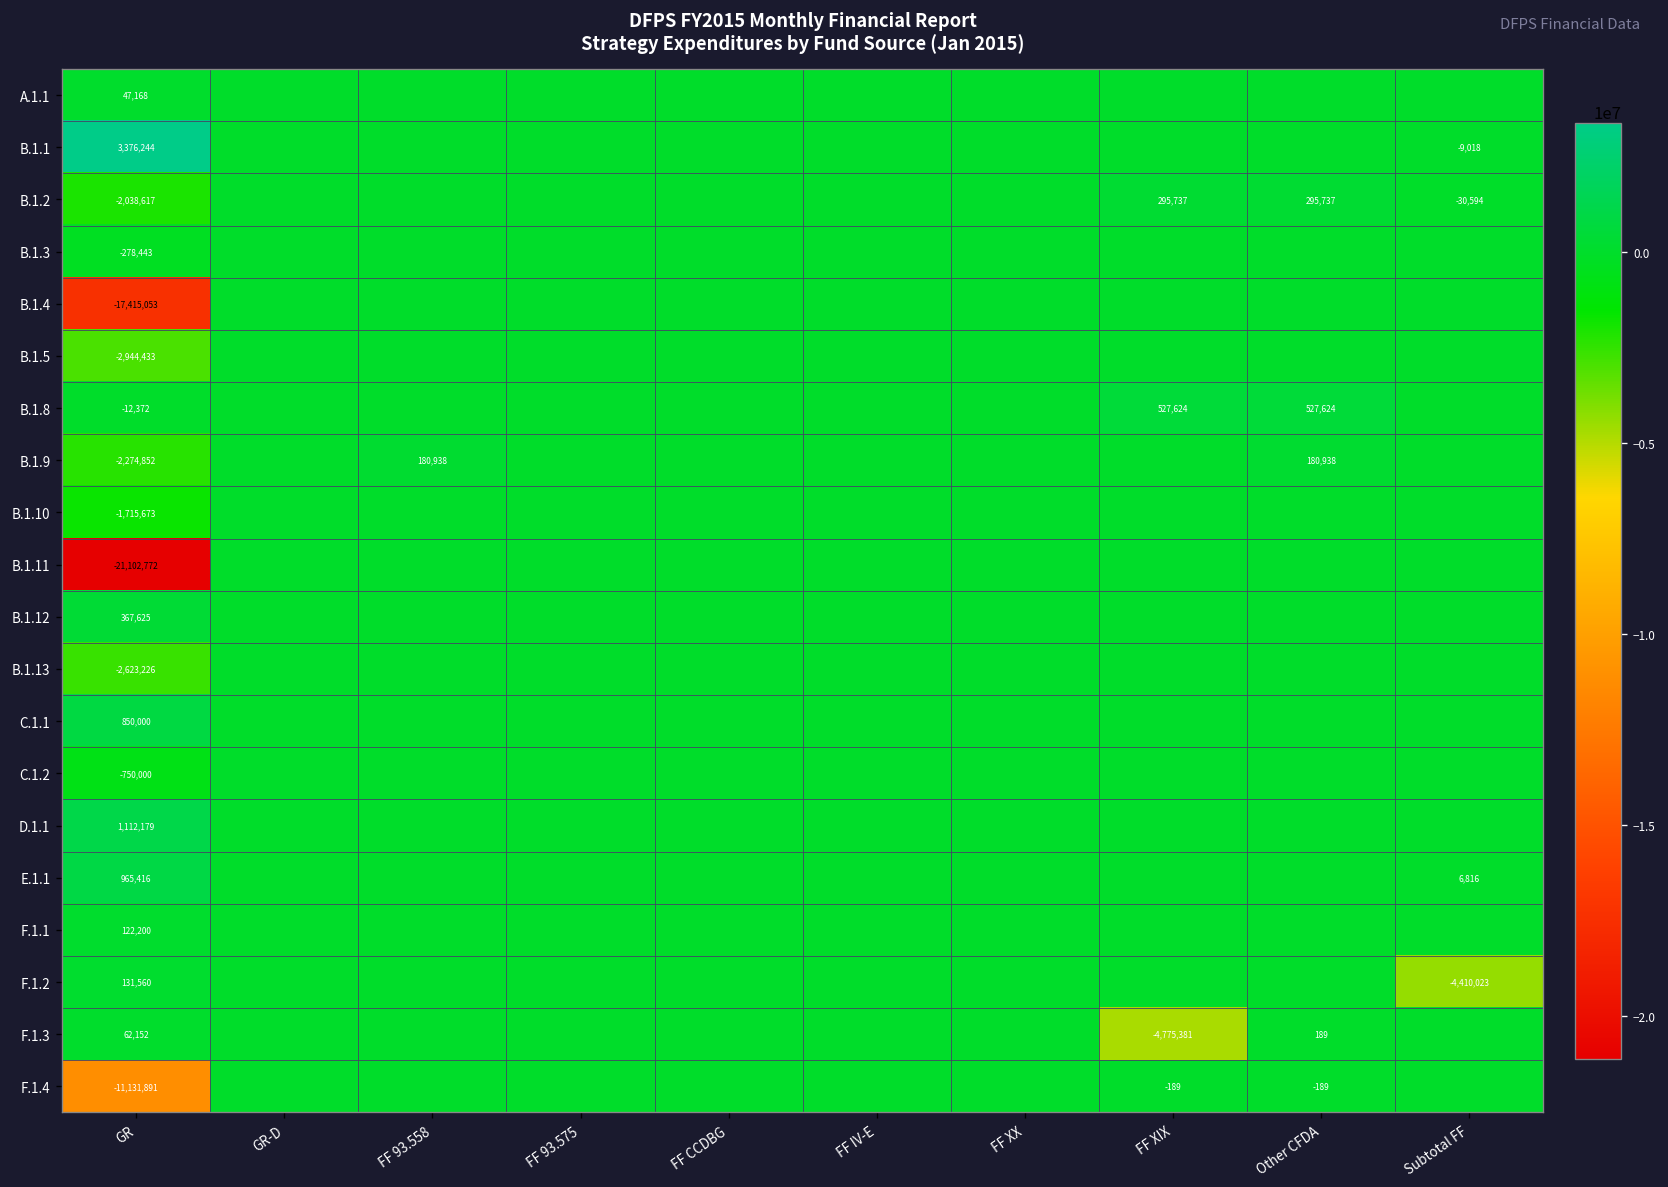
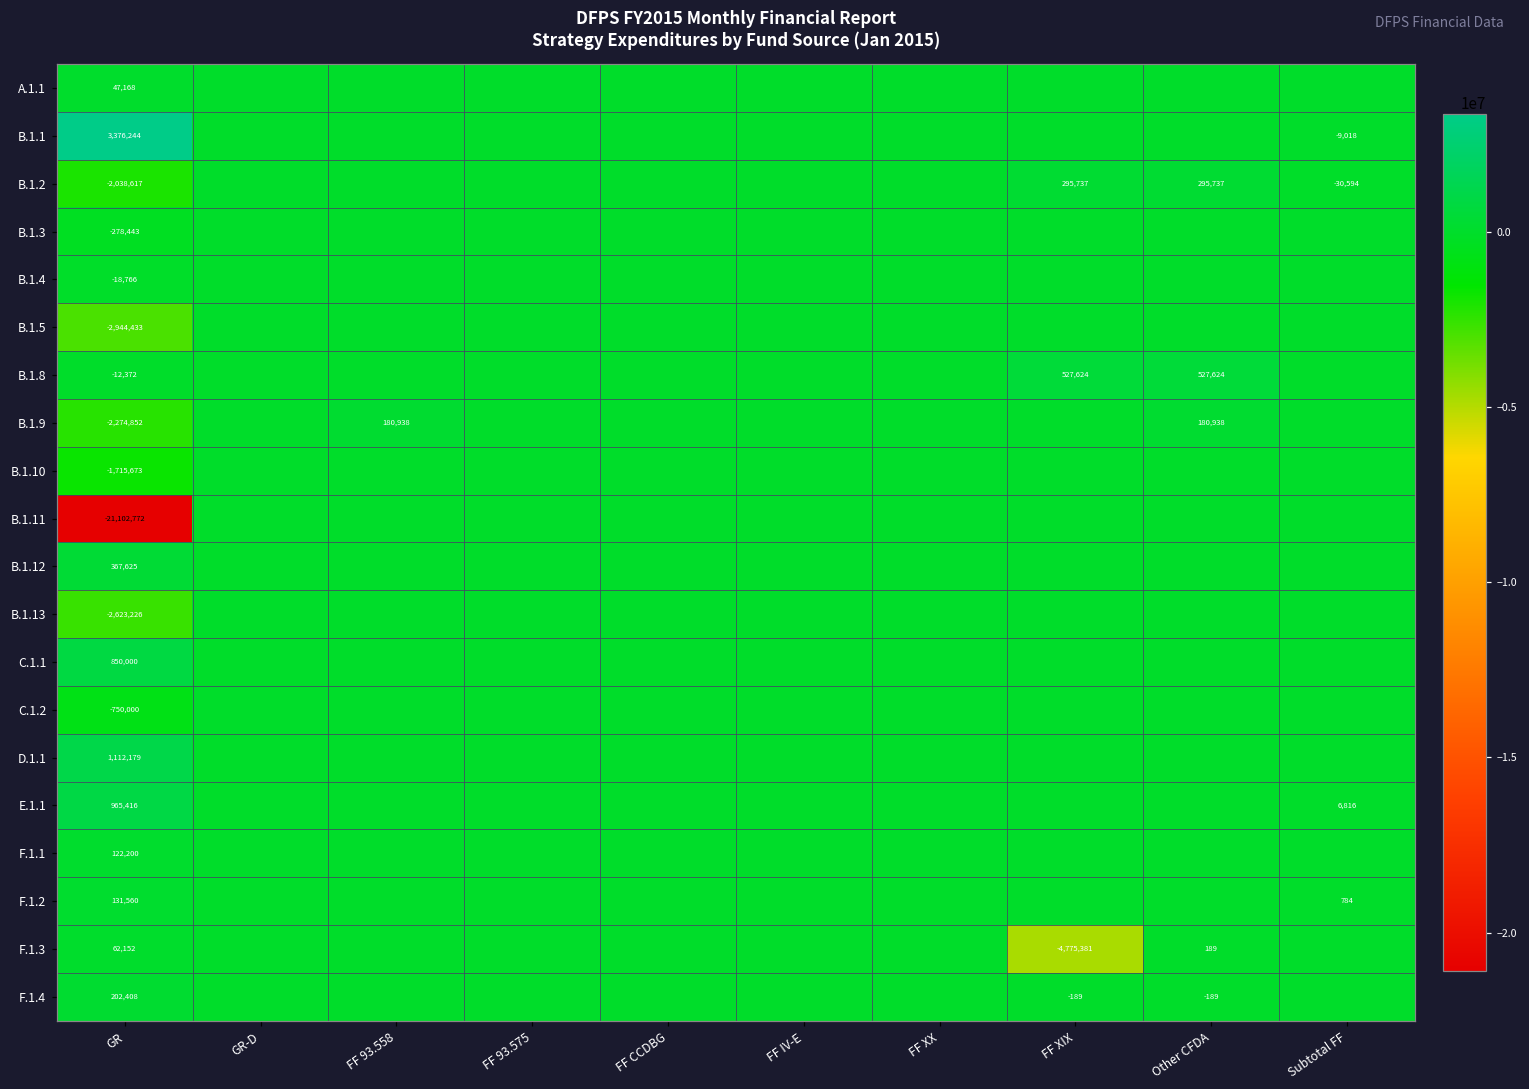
B.1.4, GR: -17,415,053 -> -18,766
F.1.2, Subtotal FF: -4,410,023 -> 784
F.1.4, GR: -11,131,891 -> 202,408
